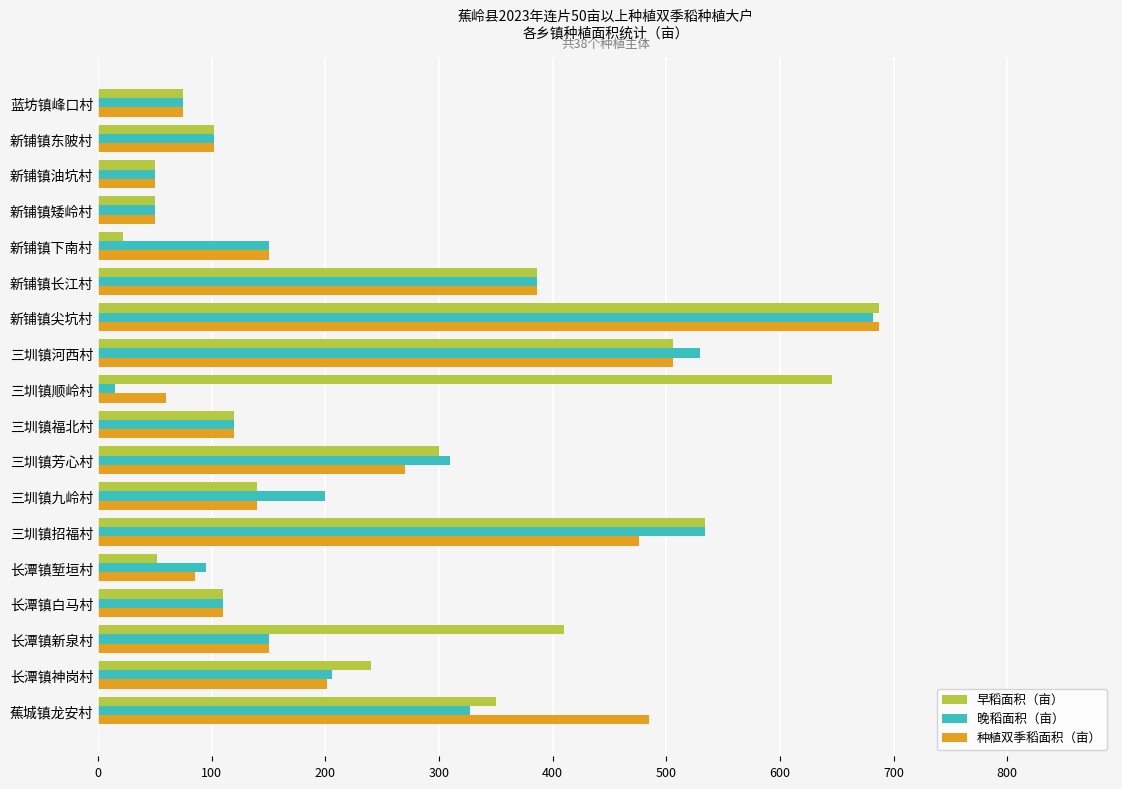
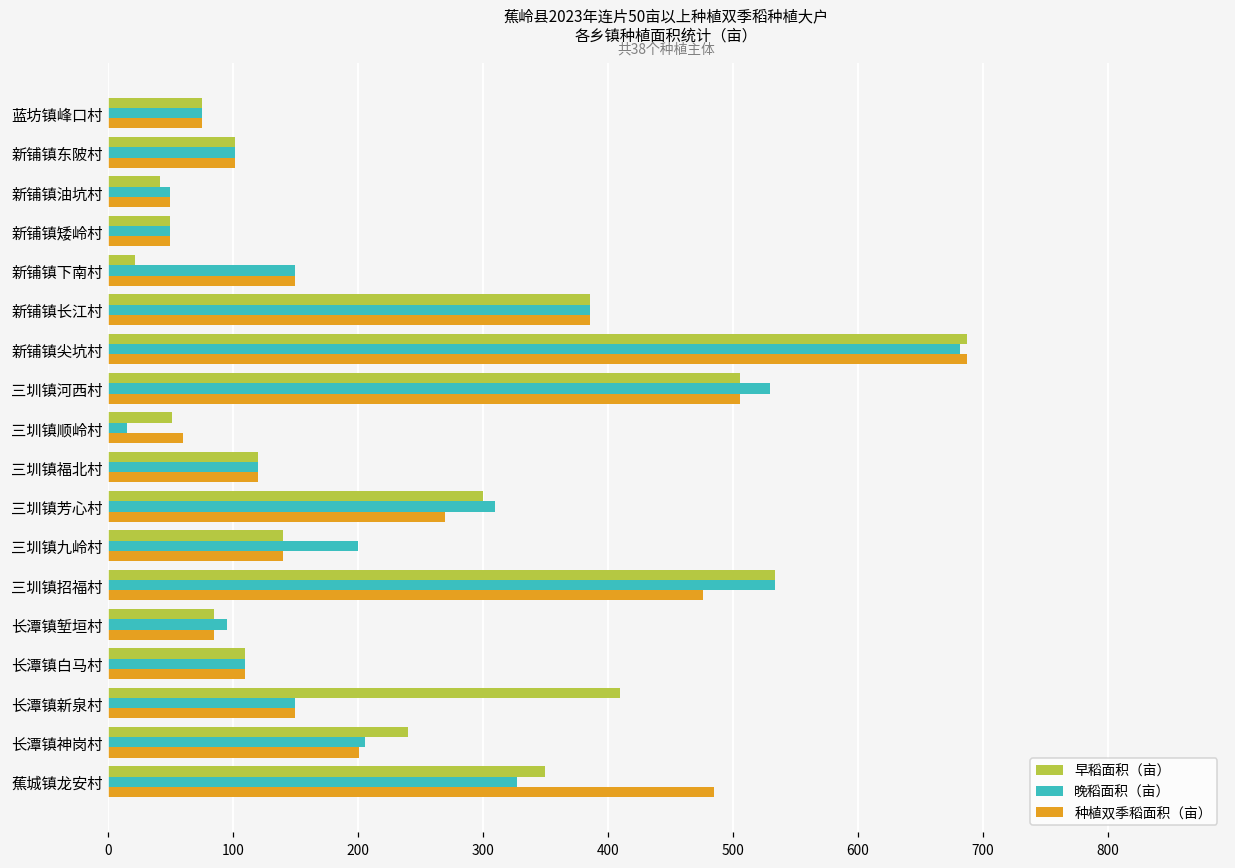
早稻面积（亩）, 新铺镇油坑村: 50 -> 42
早稻面积（亩）, 三圳镇顺岭村: 646 -> 51
早稻面积（亩）, 长潭镇堑垣村: 52 -> 85
